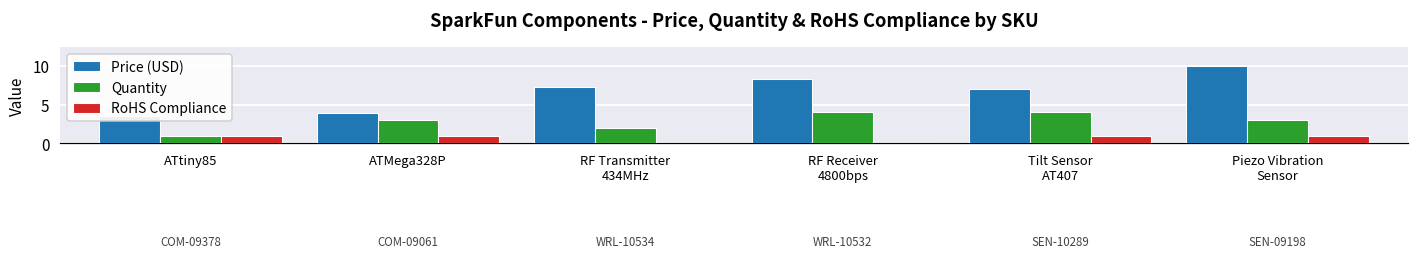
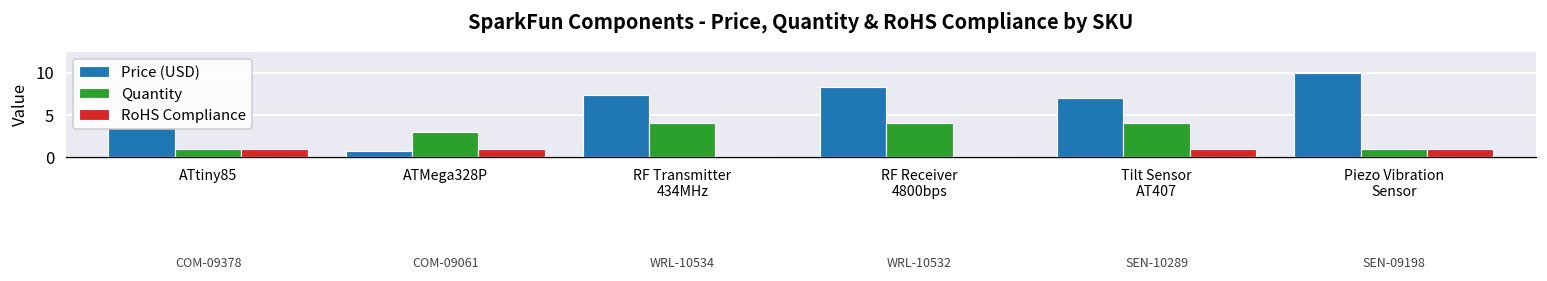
Price (USD), ATMega328P: 4 -> 1
Quantity, RF Transmitter 434MHz: 2 -> 4
Quantity, Piezo Vibration Sensor: 3 -> 1
